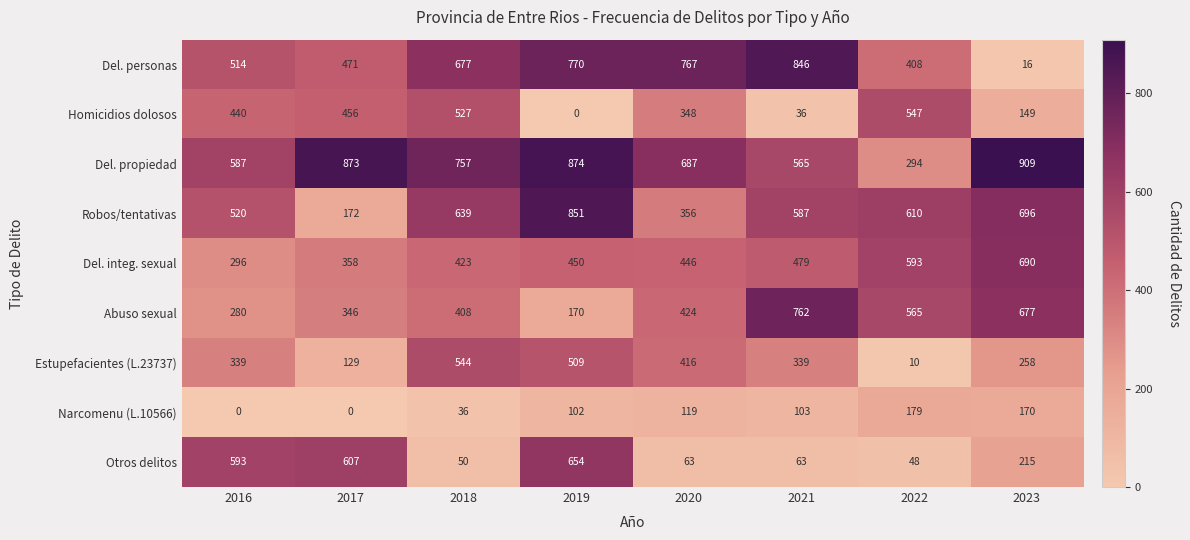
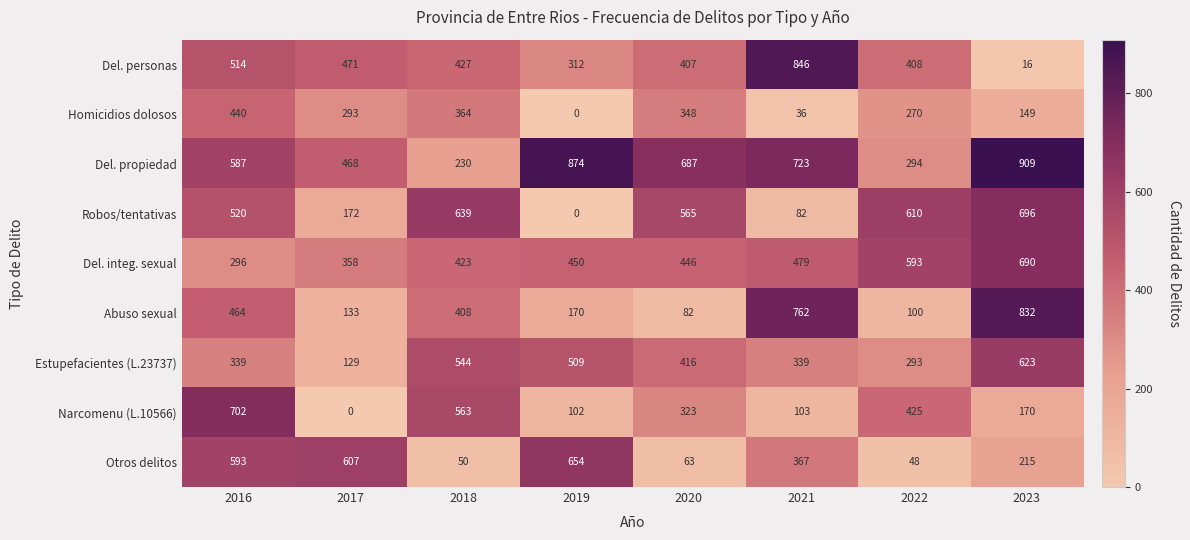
Del. personas, 2018: 677 -> 427
Del. personas, 2019: 770 -> 312
Del. personas, 2020: 767 -> 407
Homicidios dolosos, 2017: 456 -> 293
Homicidios dolosos, 2018: 527 -> 364
Homicidios dolosos, 2022: 547 -> 270
Del. propiedad, 2017: 873 -> 468
Del. propiedad, 2018: 757 -> 230
Del. propiedad, 2021: 565 -> 723
Robos/tentativas, 2019: 851 -> 0
Robos/tentativas, 2020: 356 -> 565
Robos/tentativas, 2021: 587 -> 82
Abuso sexual, 2016: 280 -> 464
Abuso sexual, 2017: 346 -> 133
Abuso sexual, 2020: 424 -> 82
Abuso sexual, 2022: 565 -> 100
Abuso sexual, 2023: 677 -> 832
Estupefacientes (L.23737), 2022: 10 -> 293
Estupefacientes (L.23737), 2023: 258 -> 623
Narcomenu (L.10566), 2016: 0 -> 702
Narcomenu (L.10566), 2018: 36 -> 563
Narcomenu (L.10566), 2020: 119 -> 323
Narcomenu (L.10566), 2022: 179 -> 425
Otros delitos, 2021: 63 -> 367
